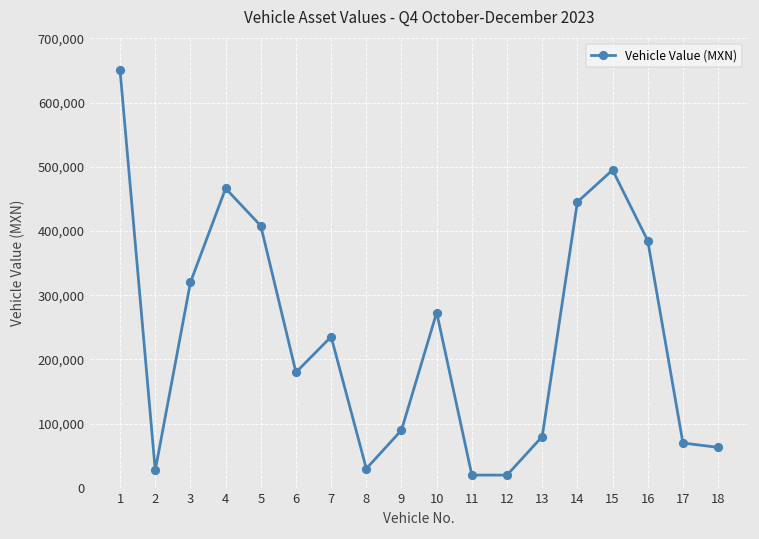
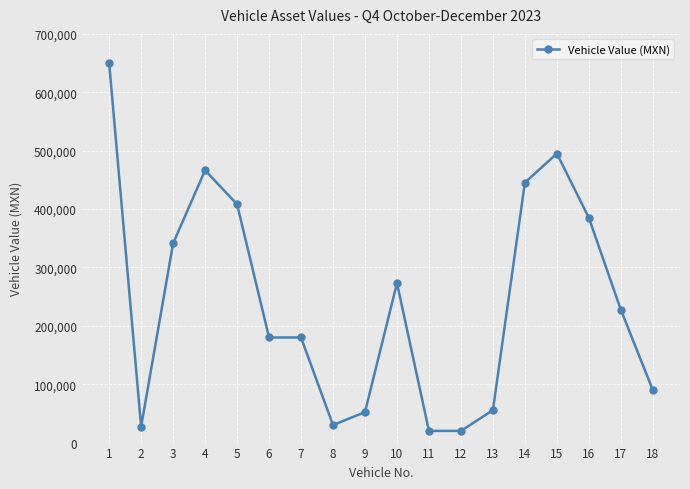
3: 320,000 -> 340,000
7: 240,000 -> 180,000
9: 90,000 -> 50,000
13: 80,000 -> 60,000
17: 70,000 -> 230,000
18: 60,000 -> 90,000
